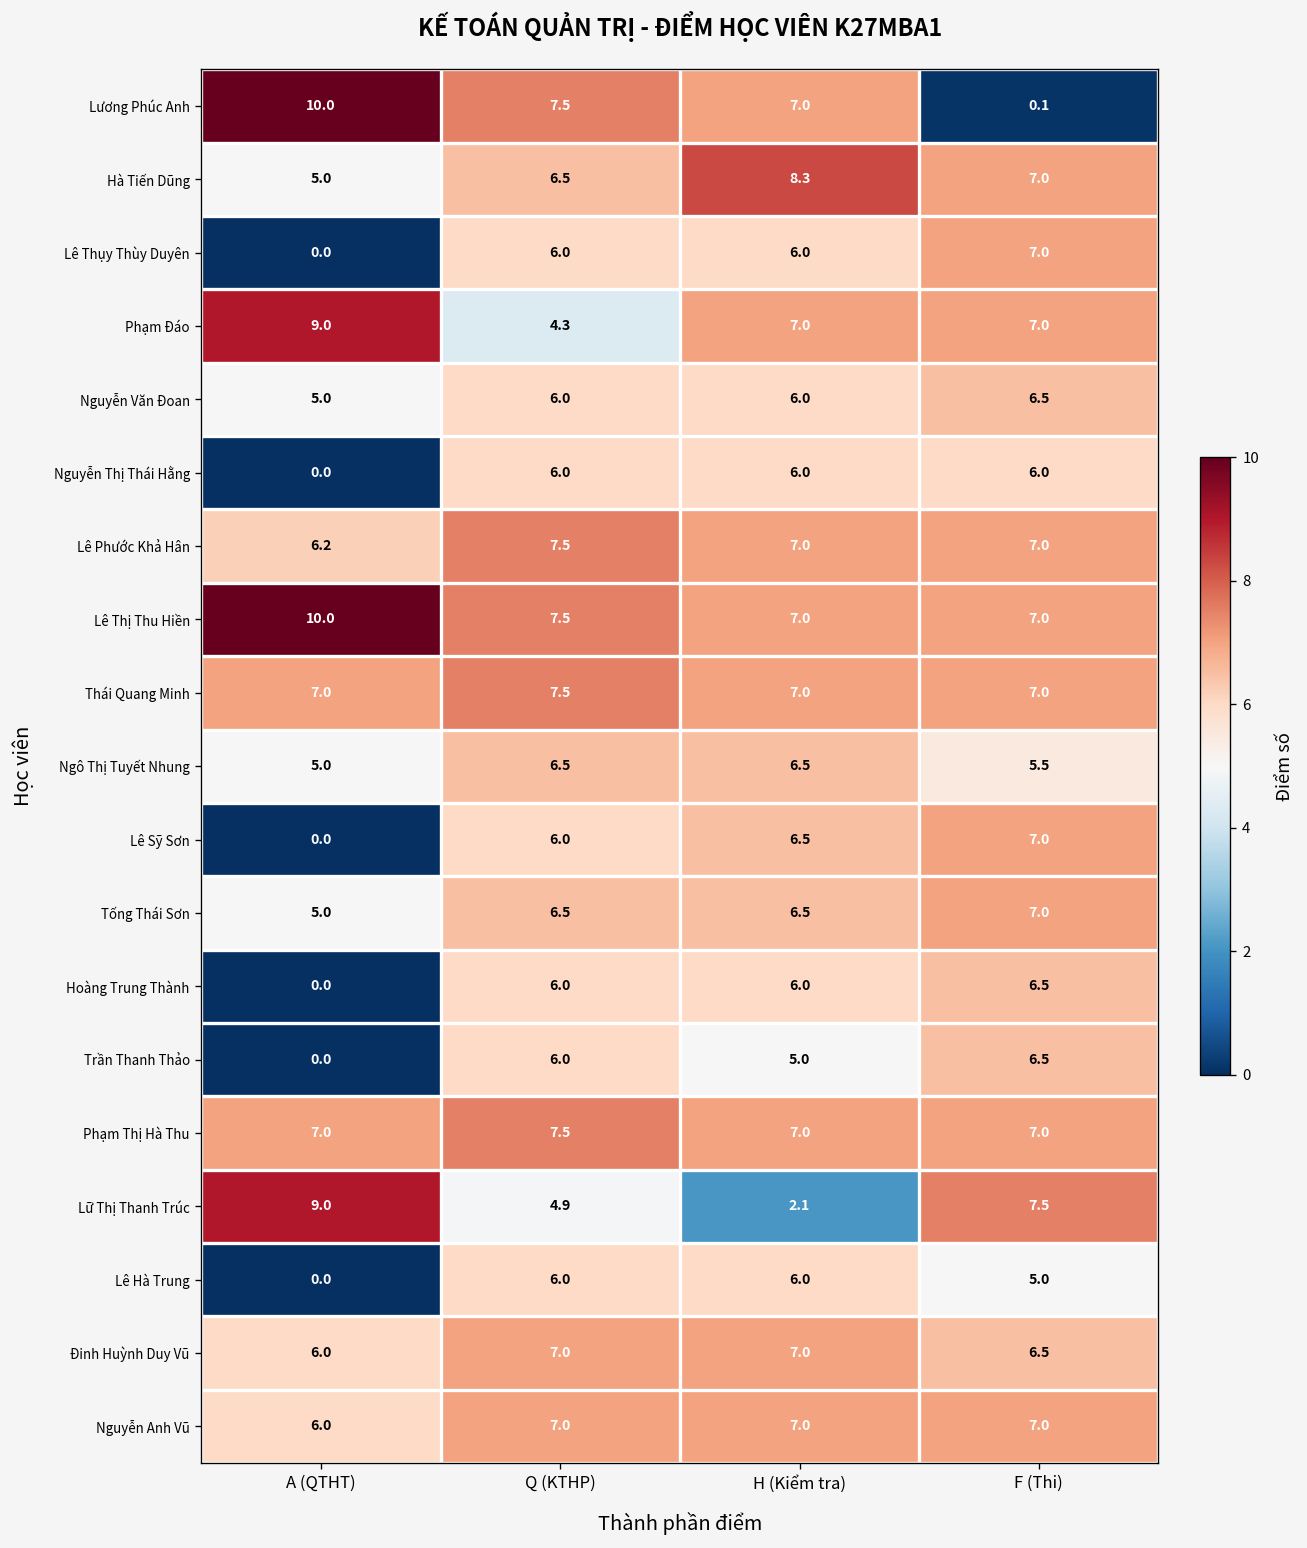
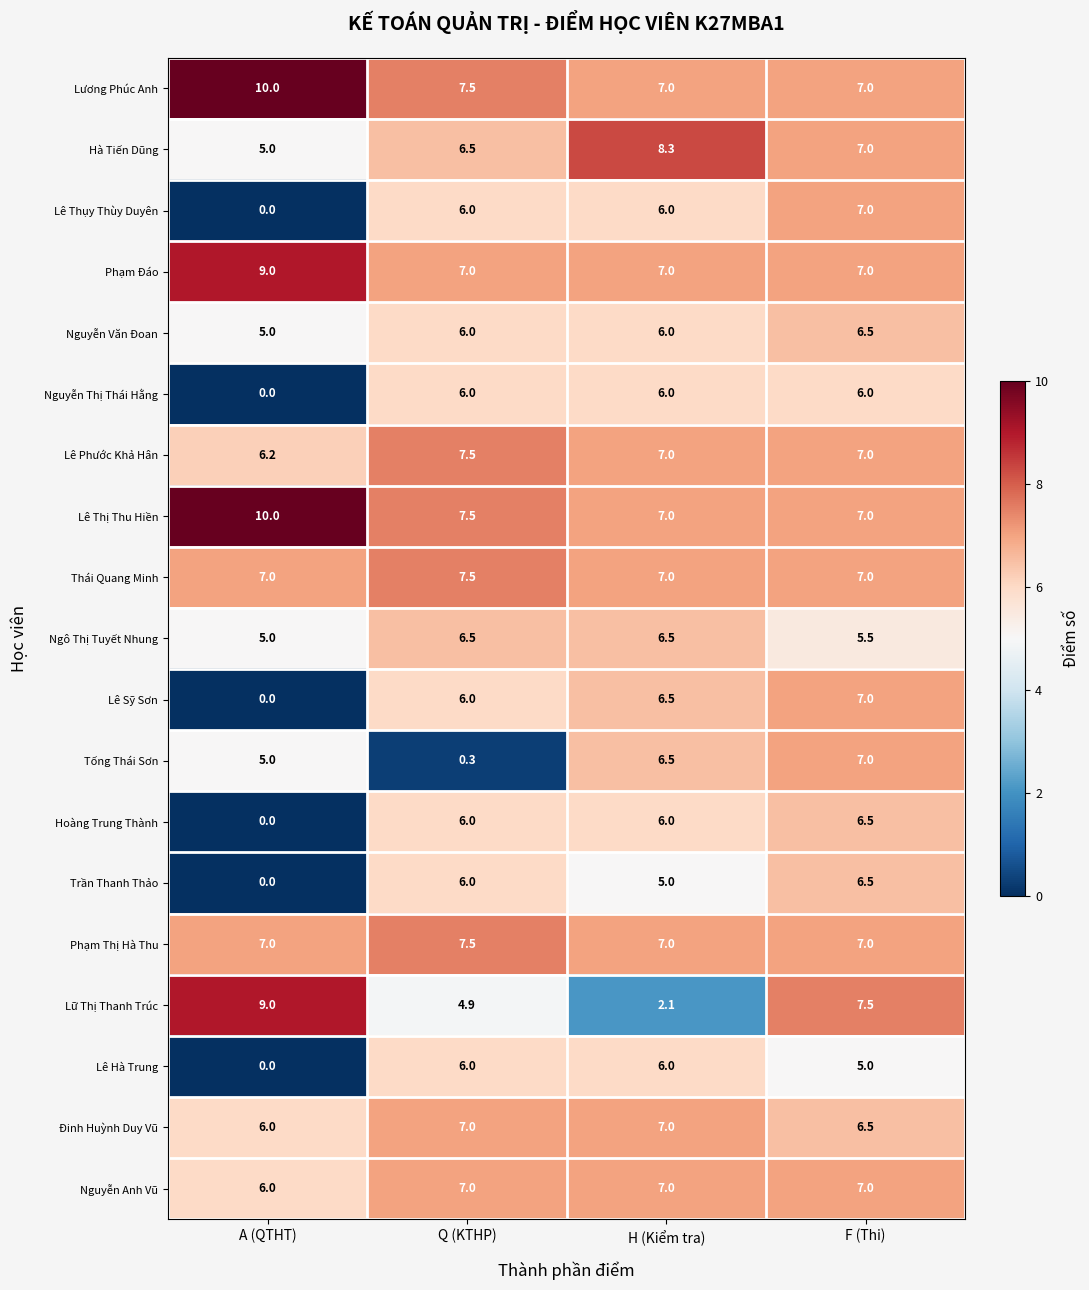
Lương Phúc Anh, F (Thi): 0.1 -> 7.0
Phạm Đáo, Q (KTHP): 4.3 -> 7.0
Tống Thái Sơn, Q (KTHP): 6.5 -> 0.3
